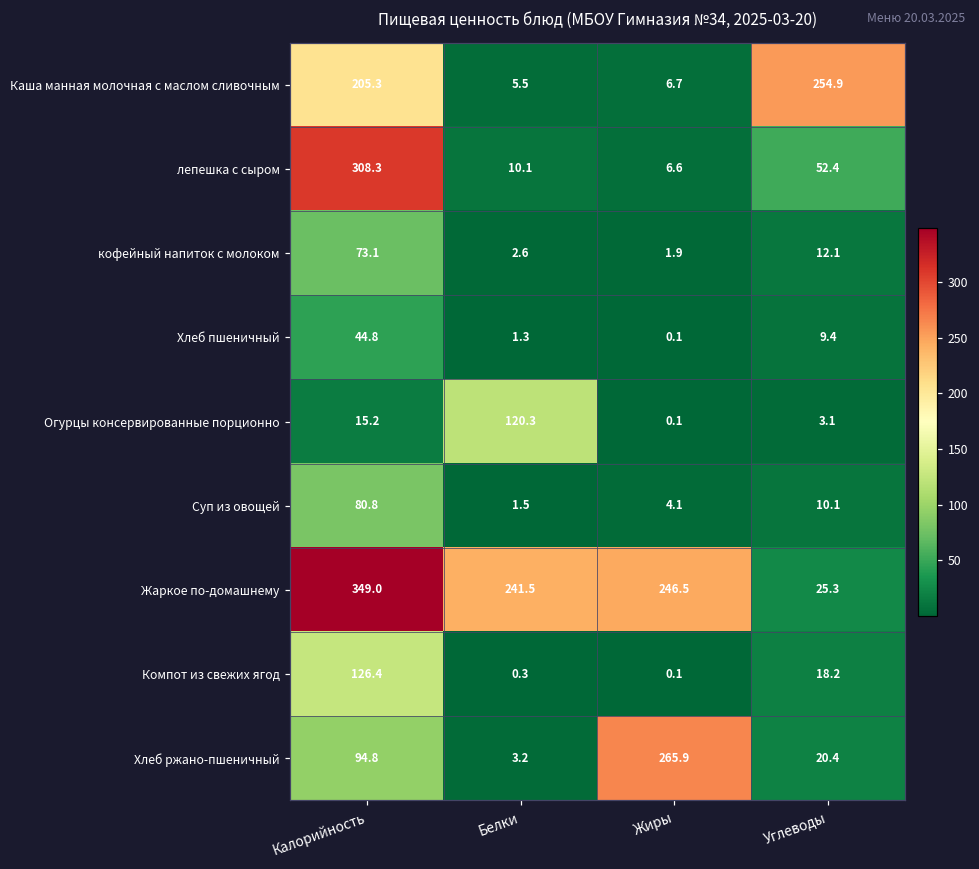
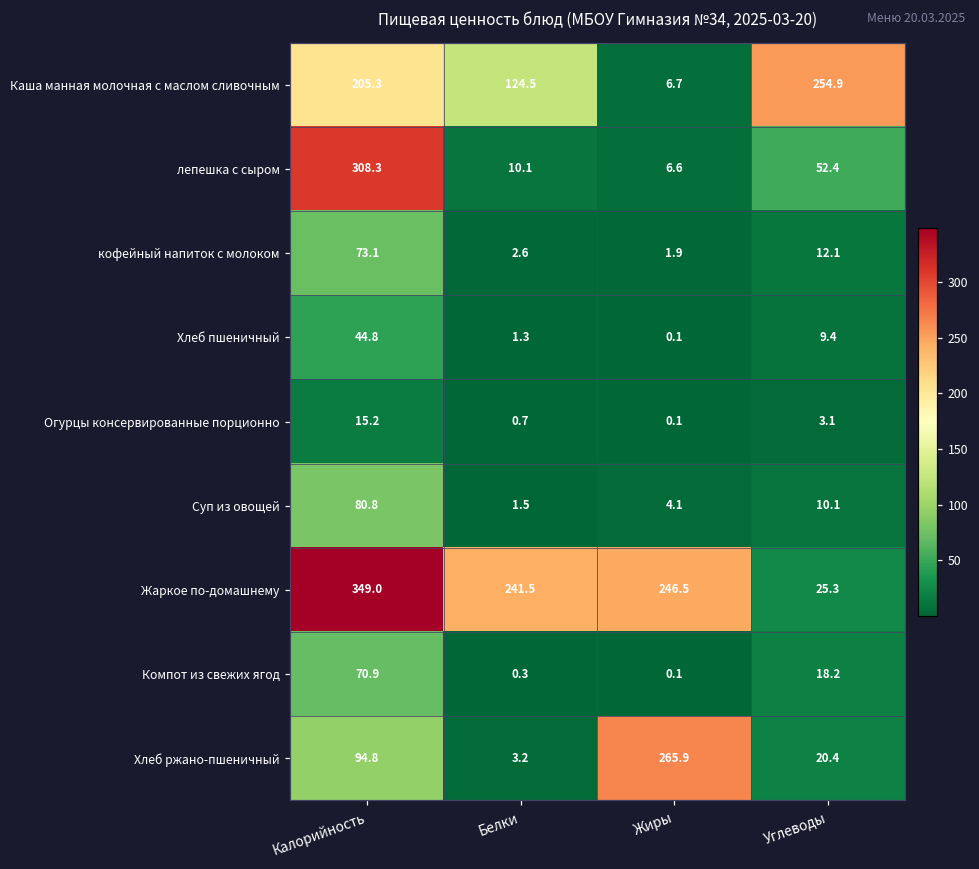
Каша манная молочная с маслом сливочным, Белки: 5.5 -> 124.5
Огурцы консервированные порционно, Белки: 120.3 -> 0.7
Компот из свежих ягод, Калорийность: 126.4 -> 70.9
